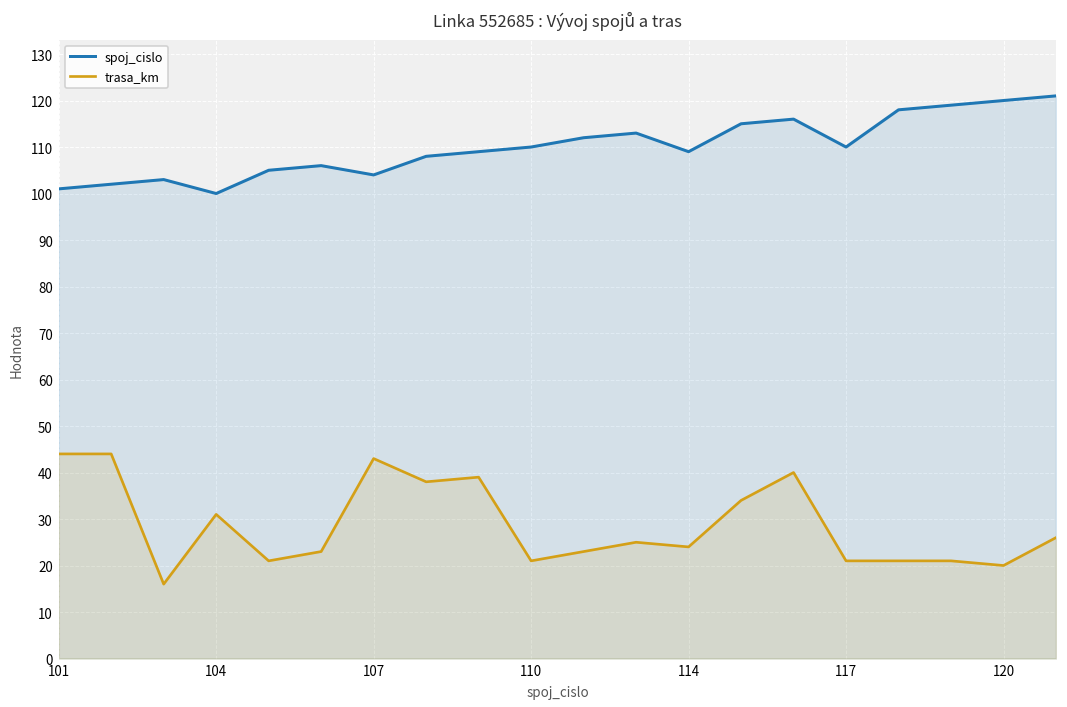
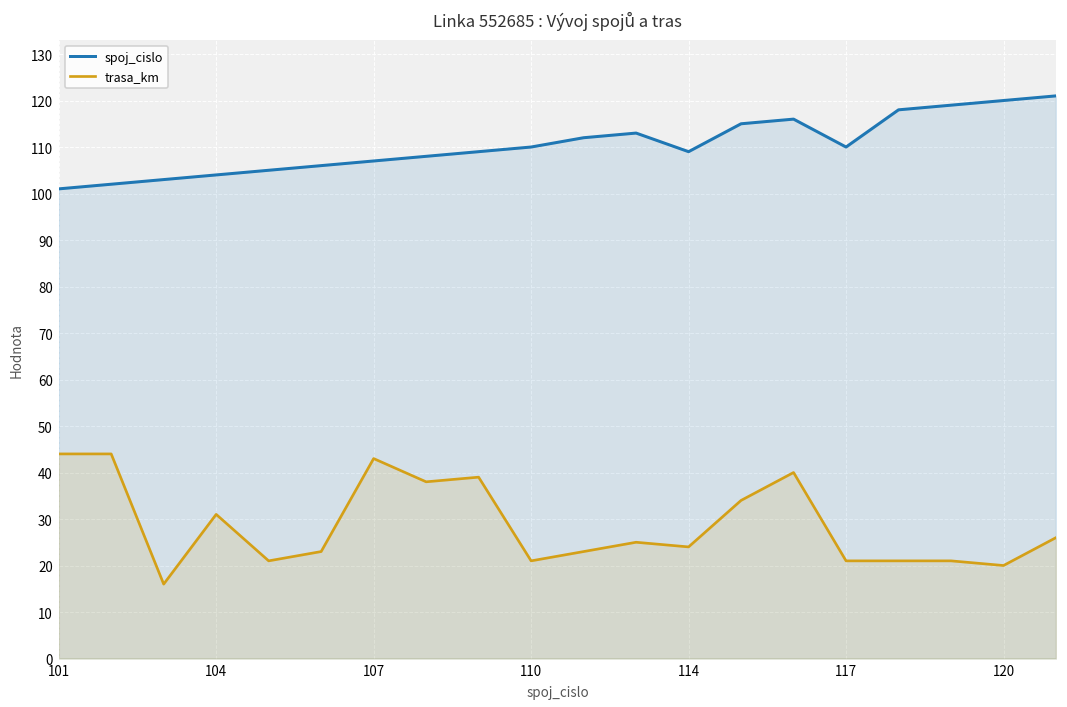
spoj_cislo, 104: 100 -> 104
spoj_cislo, 107: 104 -> 107
